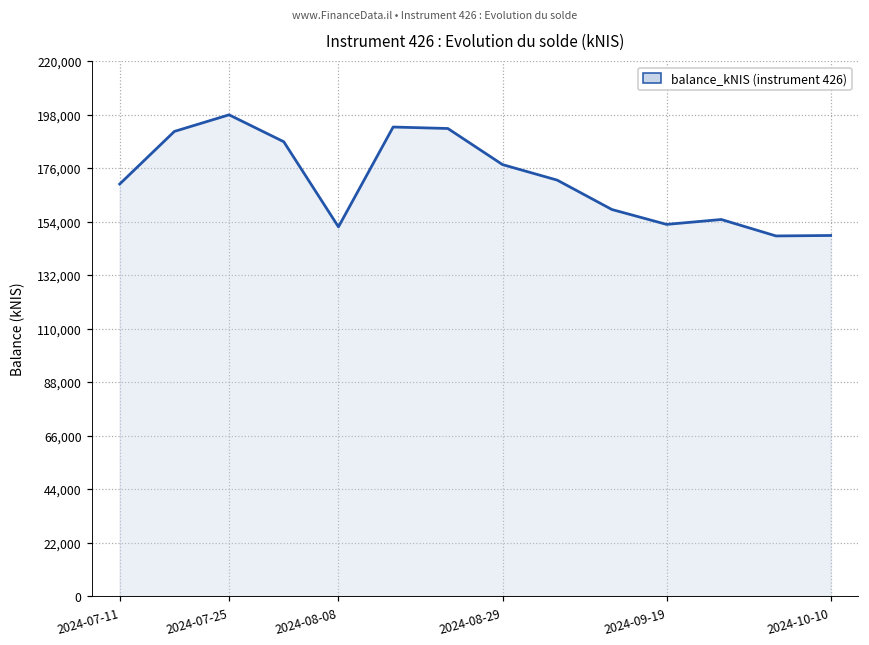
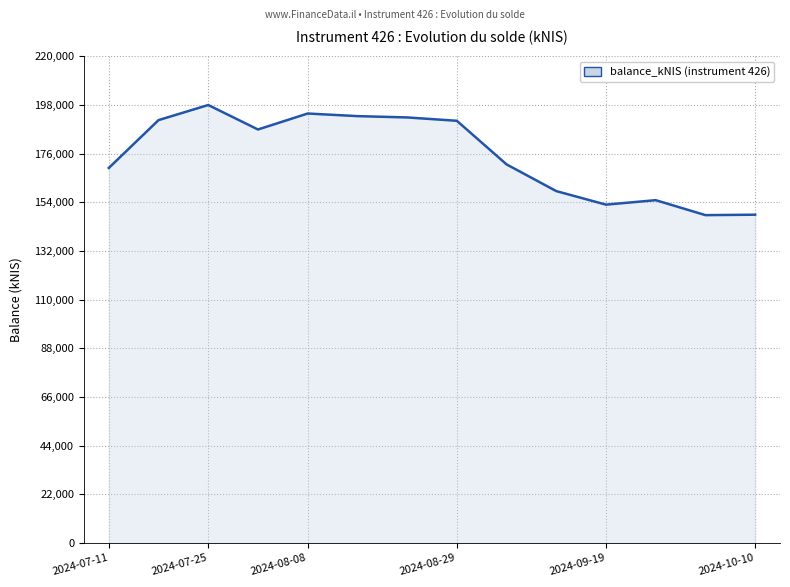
2024-08-08: 152,000 -> 194,000
2024-08-29: 178,000 -> 191,000
